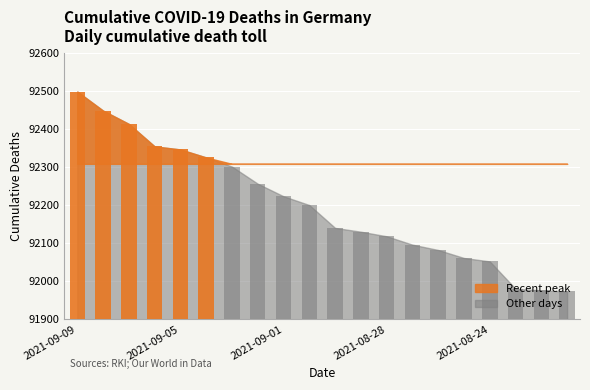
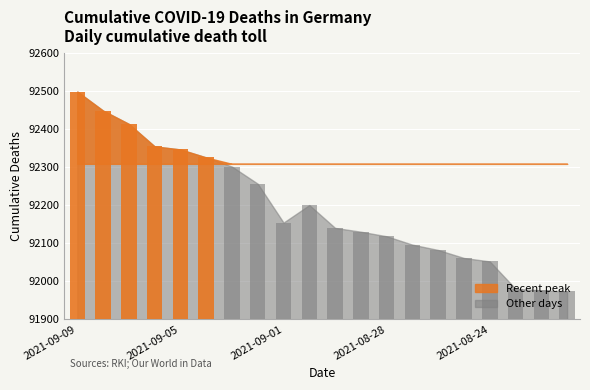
Other days, 2021-09-01: 92220 -> 92150
